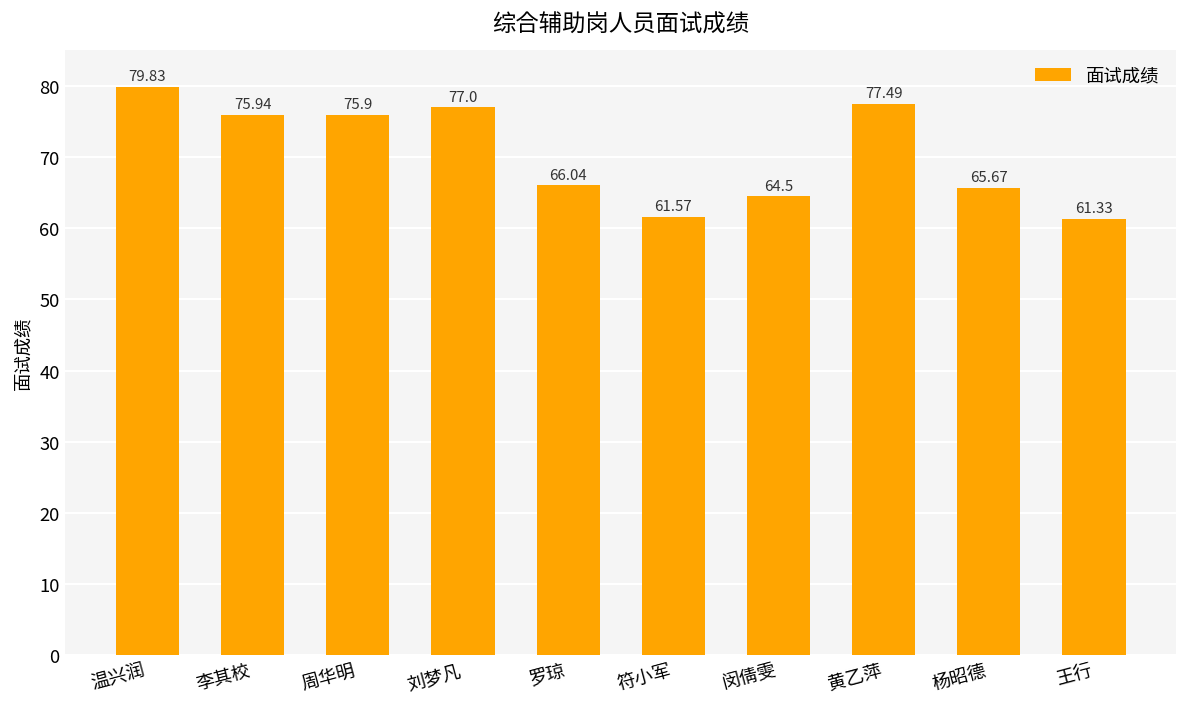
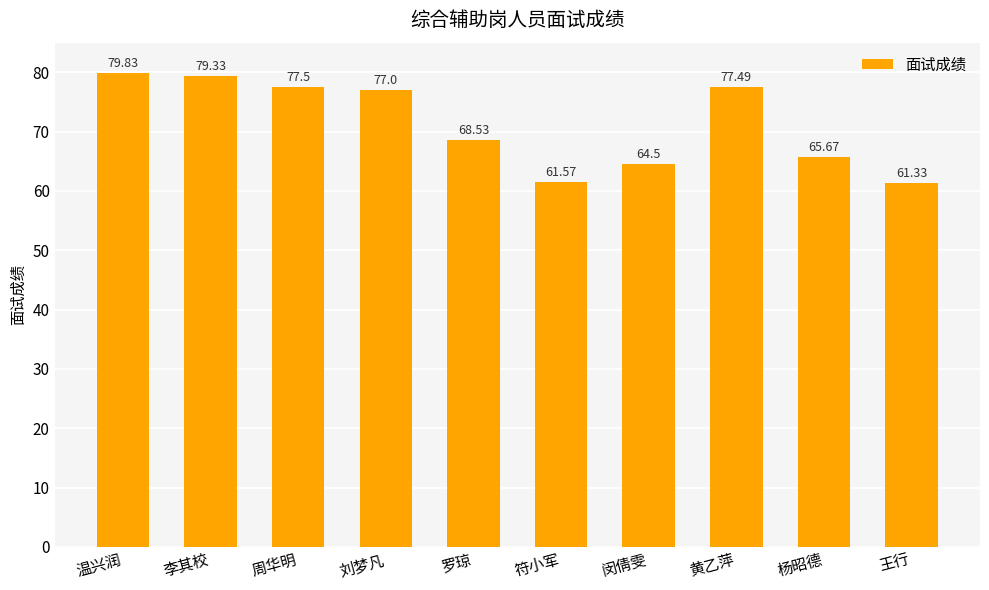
李其校: 75.94 -> 79.33
周华明: 75.9 -> 77.5
罗琼: 66.04 -> 68.53
